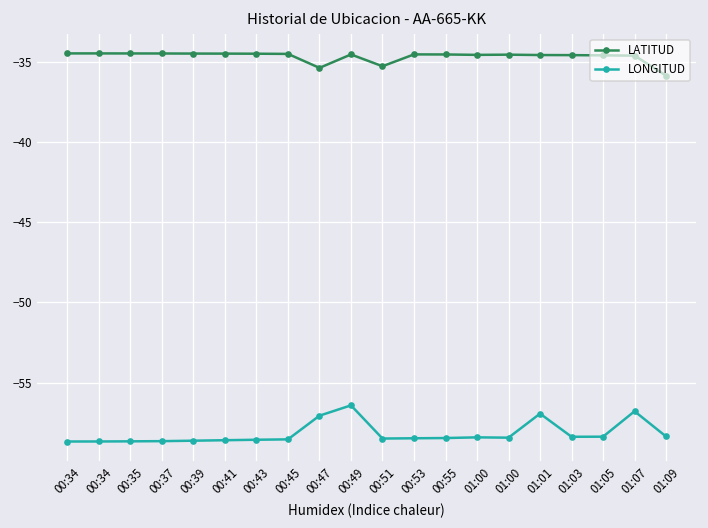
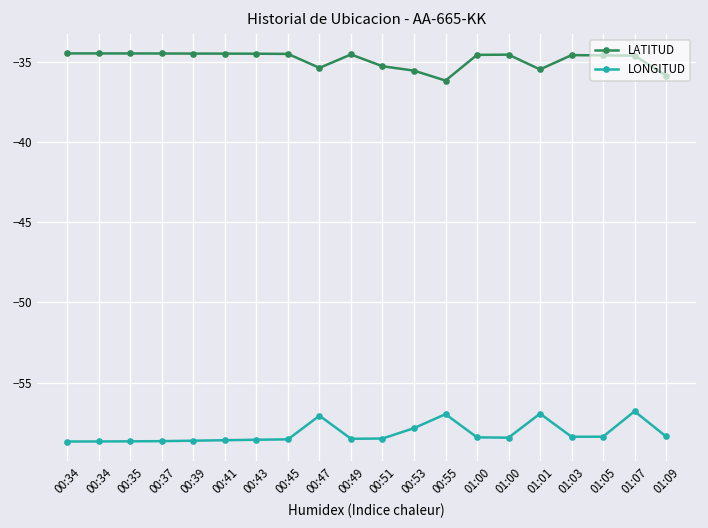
LONGITUD, 00:49: -56.4 -> -58.5
LATITUD, 00:53: -34.5 -> -35.5
LONGITUD, 00:53: -58.5 -> -57.8
LATITUD, 00:55: -34.5 -> -36.2
LONGITUD, 00:55: -58.5 -> -57.0
LATITUD, 01:01: -34.6 -> -35.5
